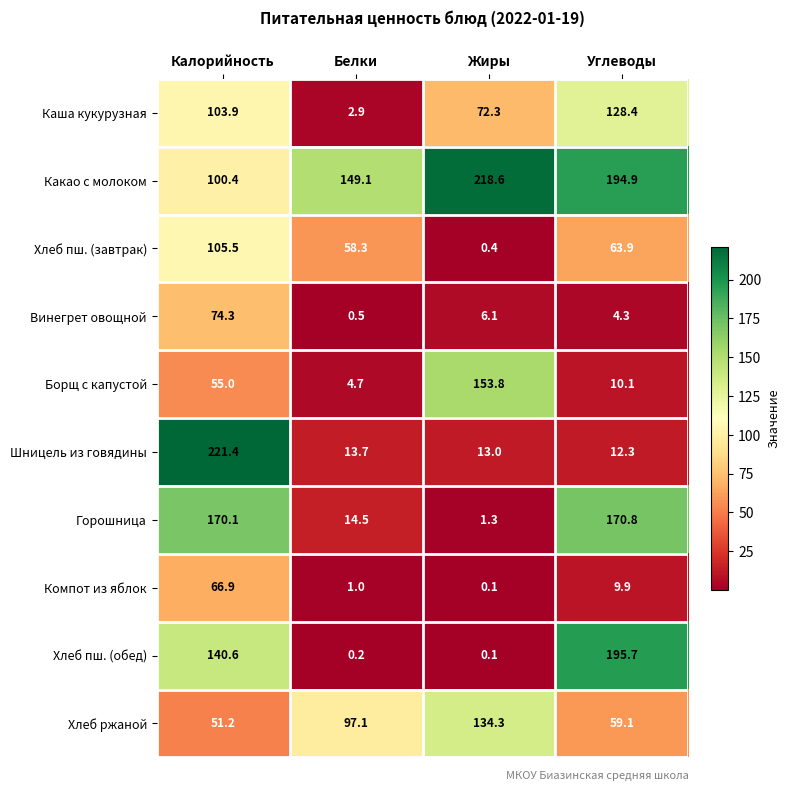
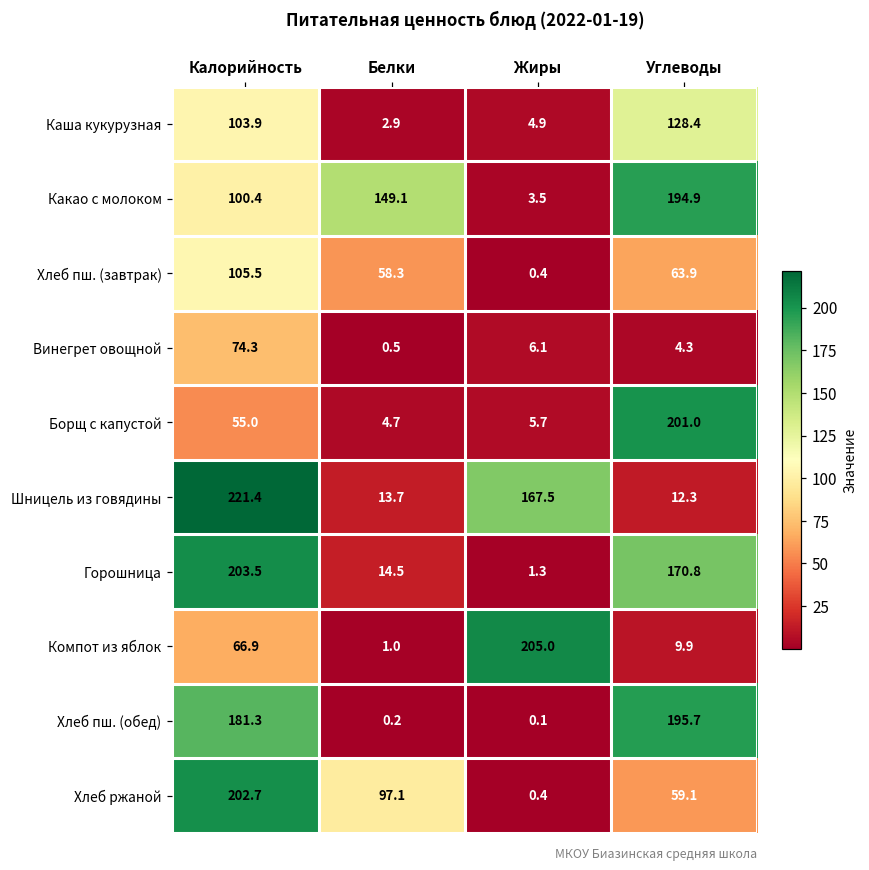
Каша кукурузная, Жиры: 72.3 -> 4.9
Какао с молоком, Жиры: 218.6 -> 3.5
Борщ с капустой, Жиры: 153.8 -> 5.7
Борщ с капустой, Углеводы: 10.1 -> 201.0
Шницель из говядины, Жиры: 13.0 -> 167.5
Горошница, Калорийность: 170.1 -> 203.5
Компот из яблок, Жиры: 0.1 -> 205.0
Хлеб пш. (обед), Калорийность: 140.6 -> 181.3
Хлеб ржаной, Калорийность: 51.2 -> 202.7
Хлеб ржаной, Жиры: 134.3 -> 0.4
